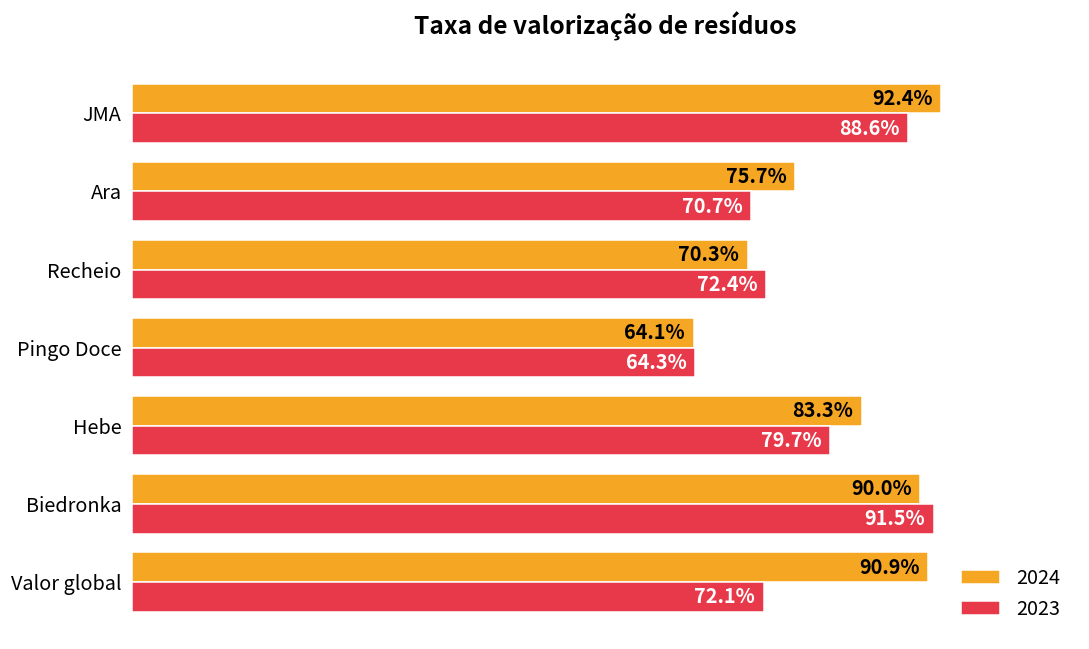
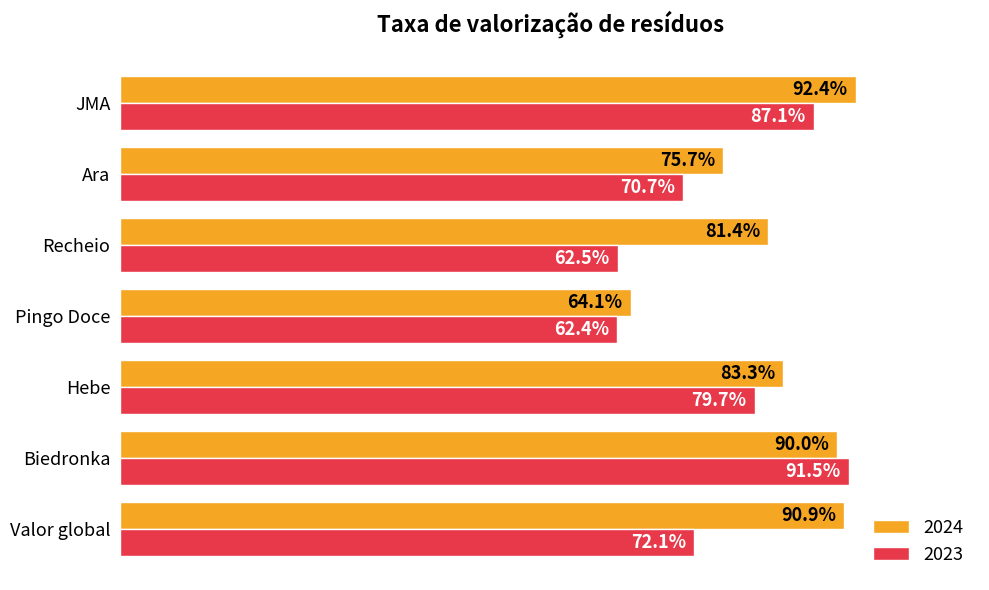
2023, JMA: 88.6% -> 87.1%
2024, Recheio: 70.3% -> 81.4%
2023, Recheio: 72.4% -> 62.5%
2023, Pingo Doce: 64.3% -> 62.4%
